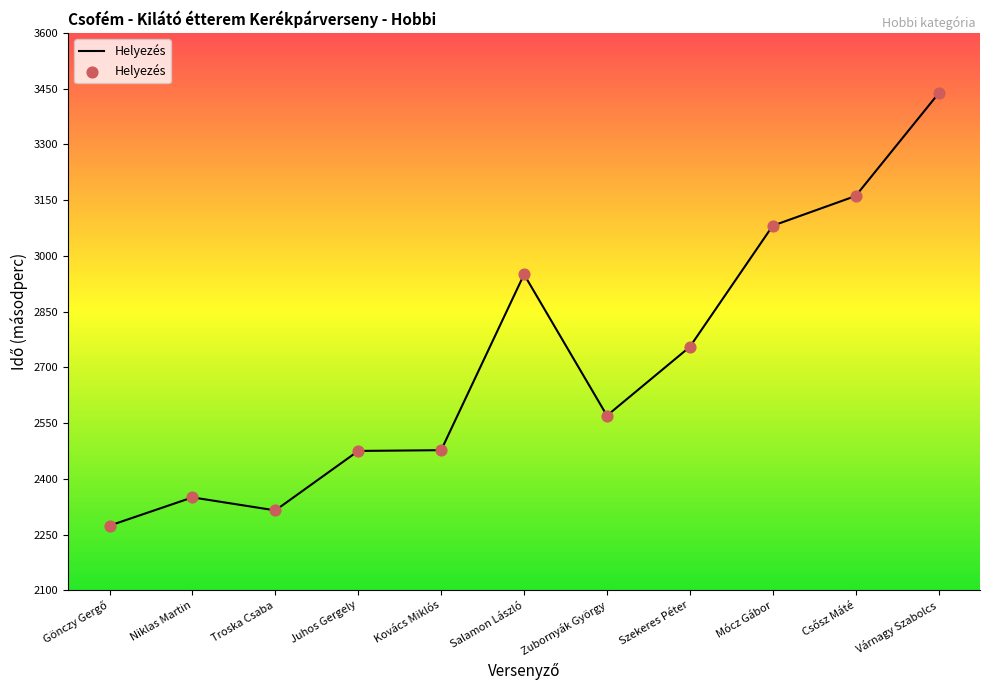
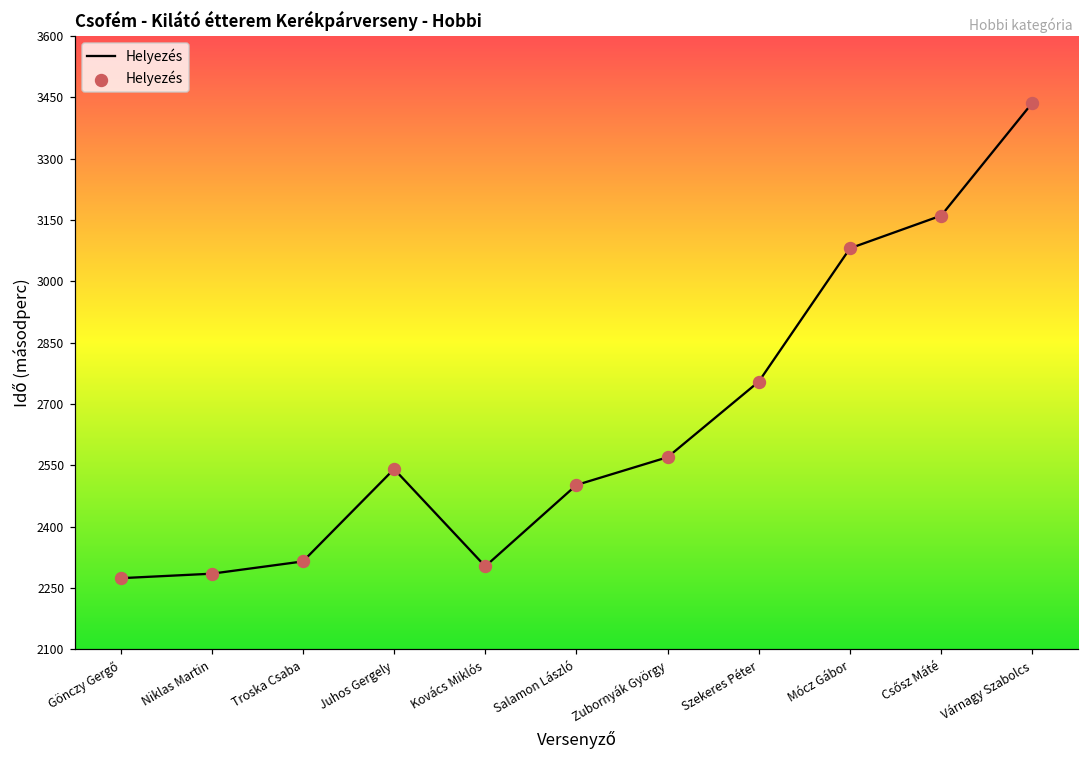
Niklas Martin: 2350 -> 2290
Juhos Gergely: 2480 -> 2540
Kovács Miklós: 2480 -> 2300
Salamon László: 2950 -> 2500
